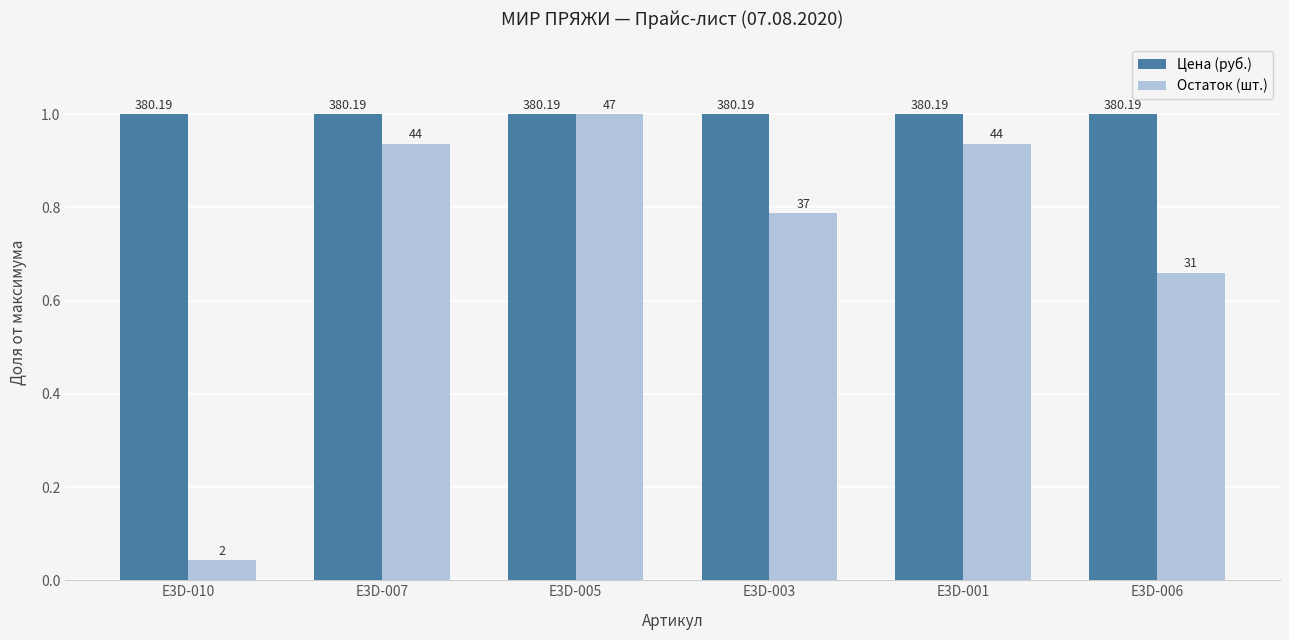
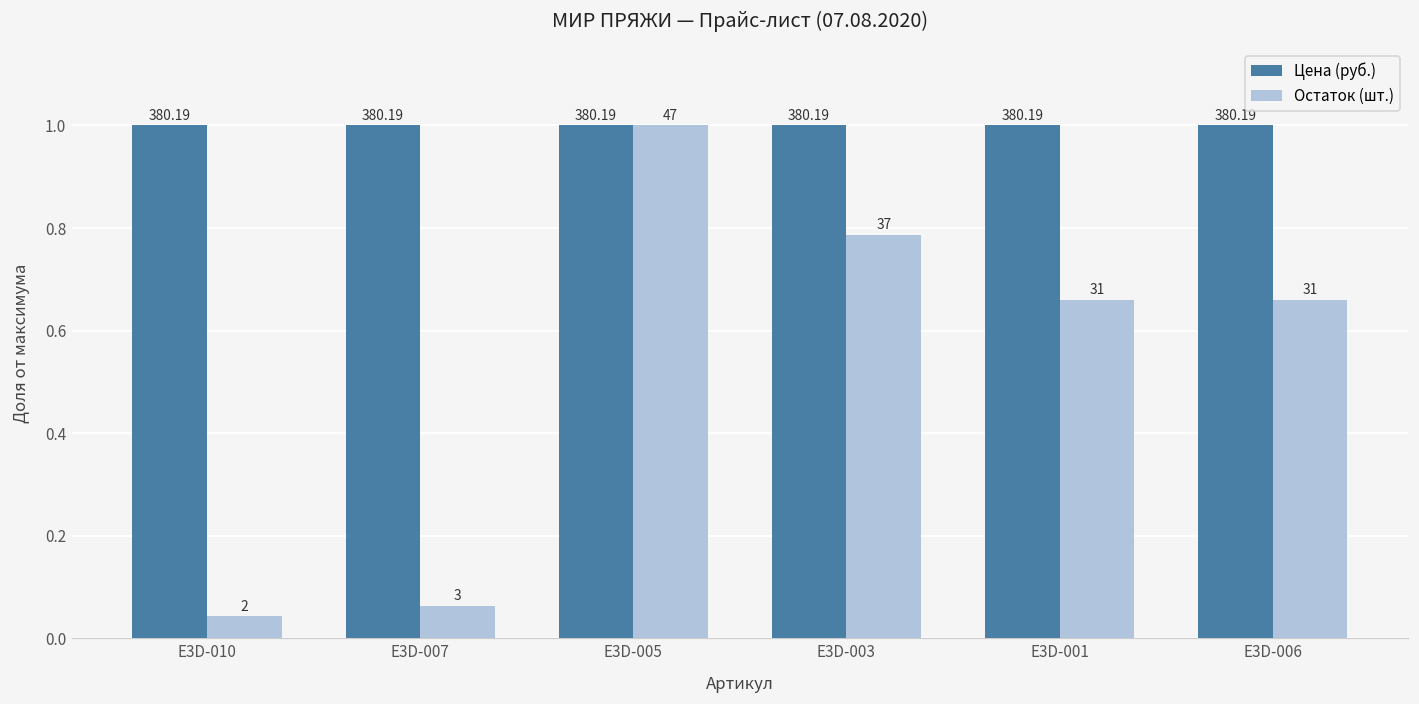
Остаток (шт.), E3D-007: 44 -> 3
Остаток (шт.), E3D-001: 44 -> 31
